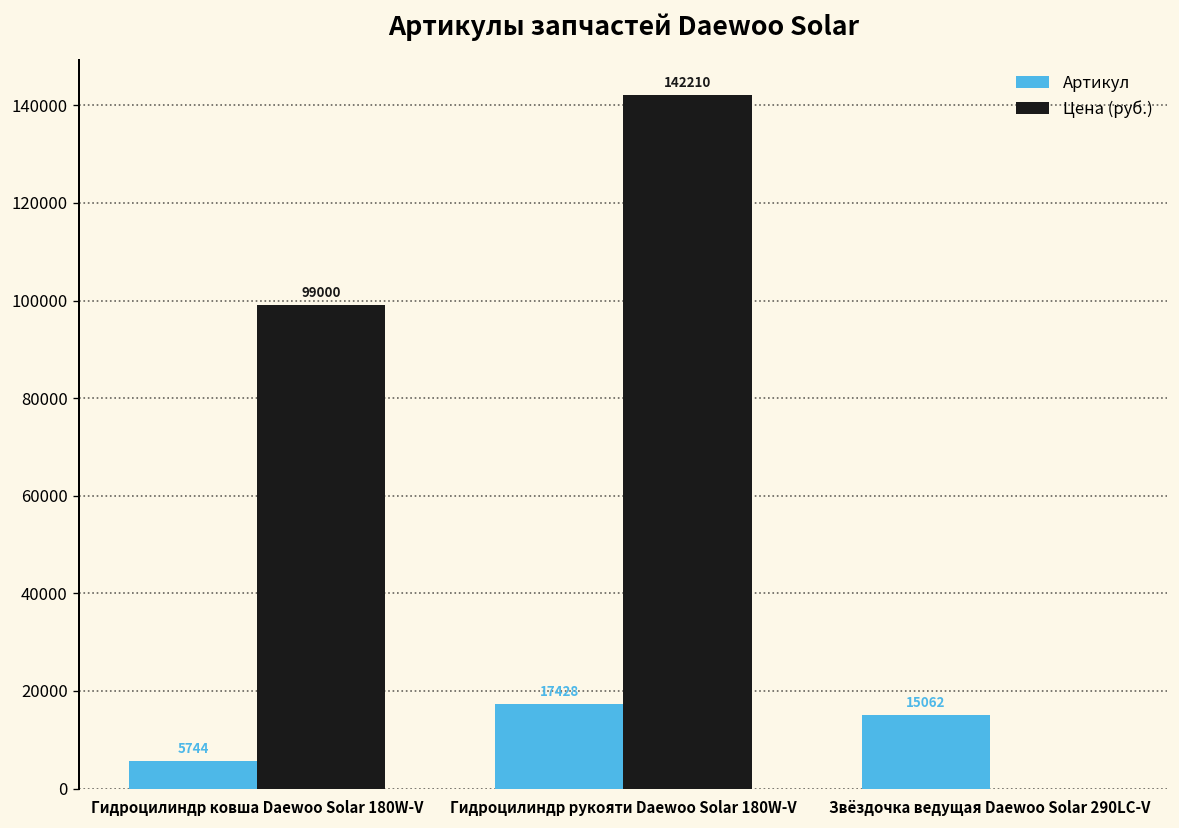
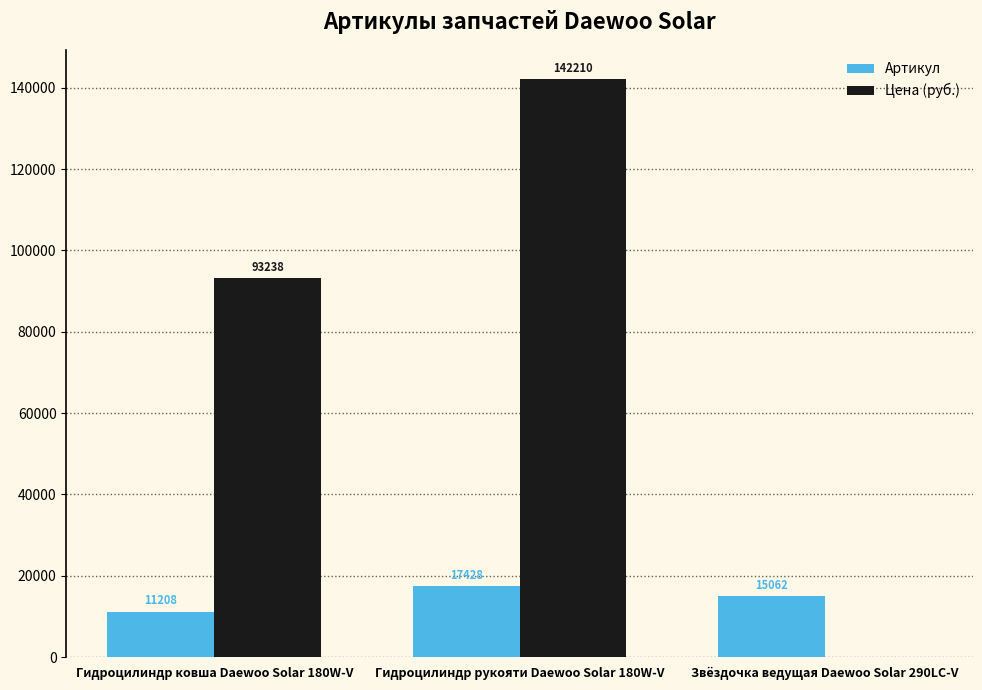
Артикул, Гидроцилиндр ковша Daewoo Solar 180W-V: 5744 -> 11208
Цена (руб.), Гидроцилиндр ковша Daewoo Solar 180W-V: 99000 -> 93238
